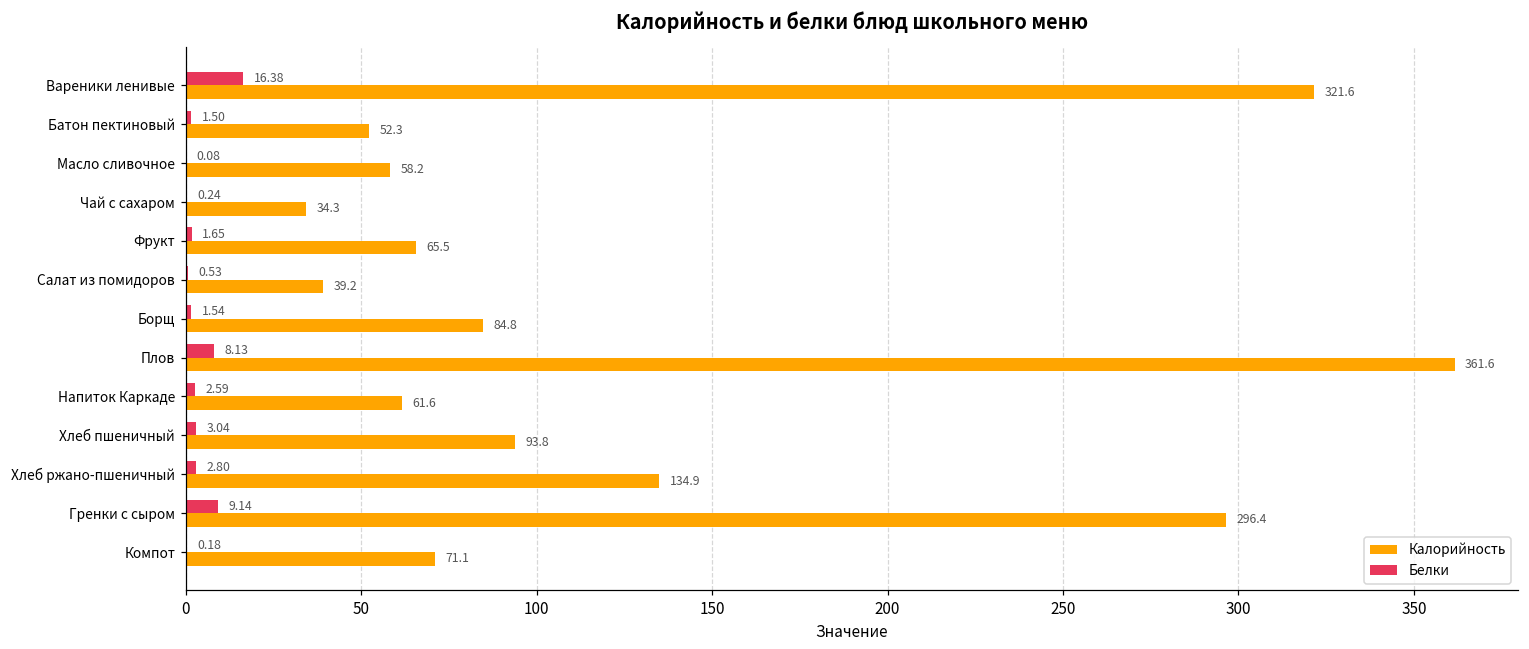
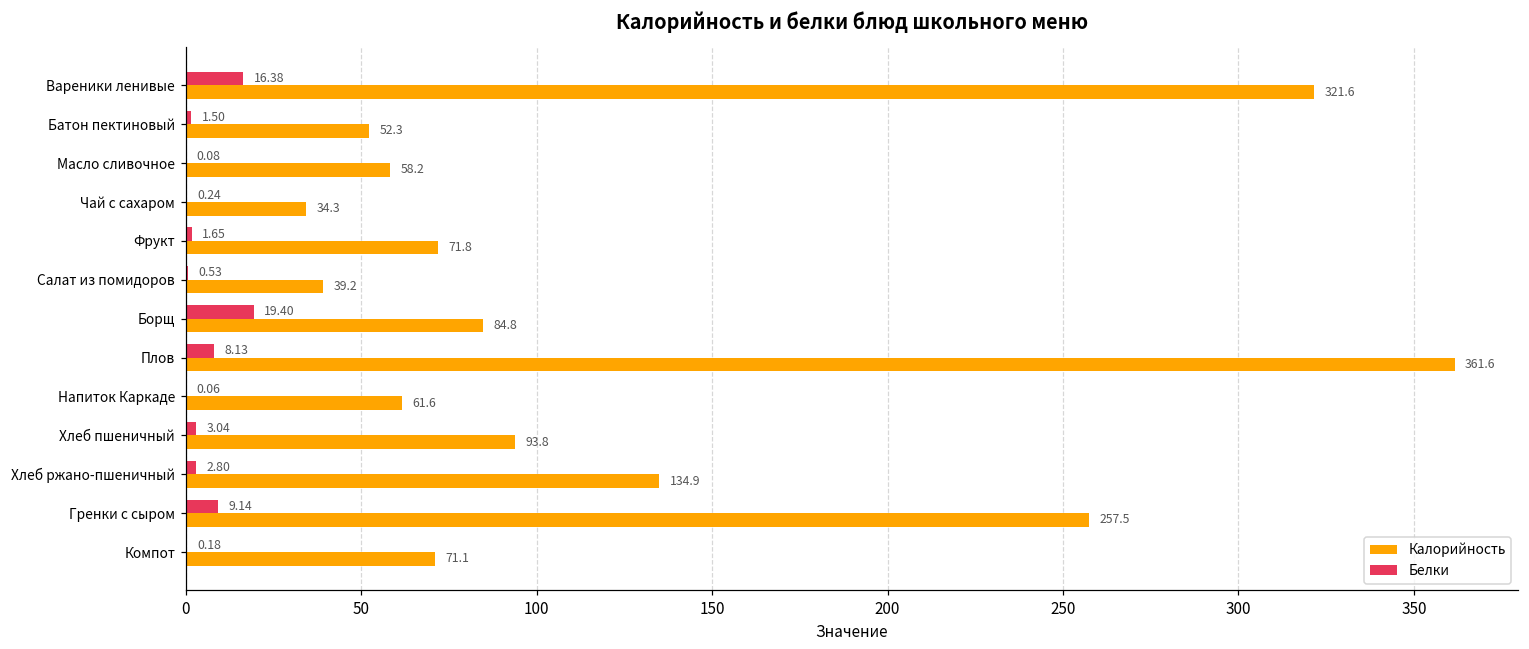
Калорийность, Фрукт: 65.5 -> 71.8
Белки, Борщ: 1.54 -> 19.40
Белки, Напиток Каркаде: 2.59 -> 0.06
Калорийность, Гренки с сыром: 296.4 -> 257.5
